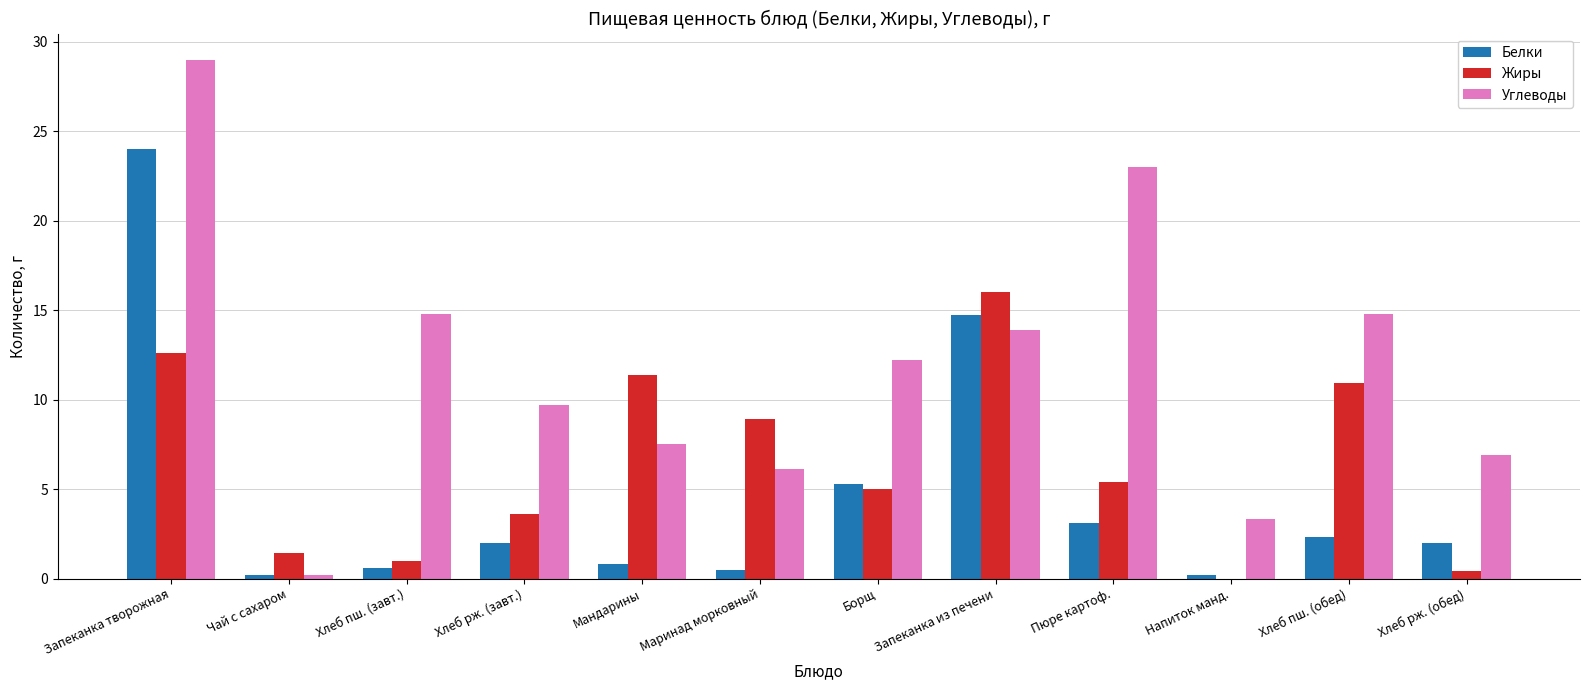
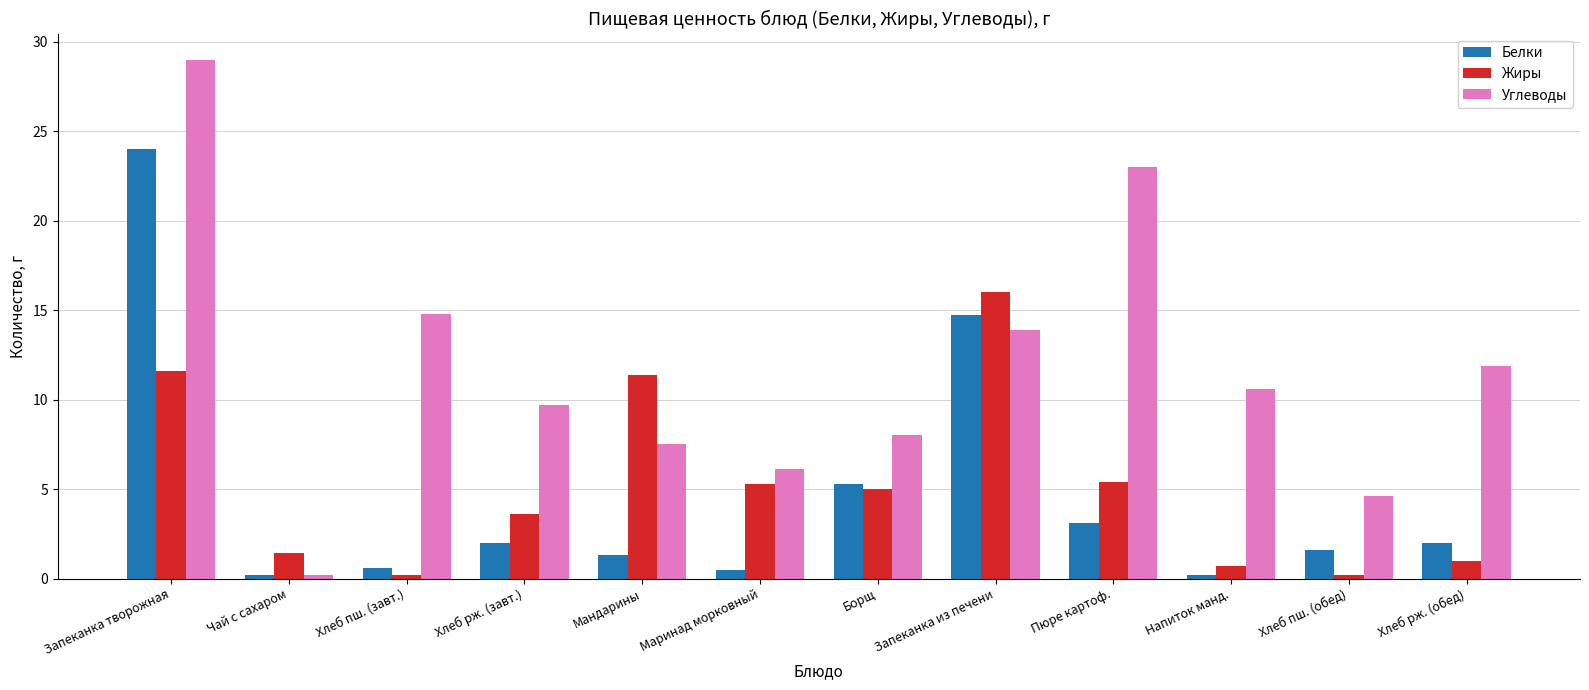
Жиры, Запеканка творожная: 12.6 -> 11.6
Жиры, Хлеб пш. (завт.): 1.0 -> 0.2
Белки, Мандарины: 0.8 -> 1.3
Жиры, Маринад морковный: 8.9 -> 5.3
Углеводы, Борщ: 12.2 -> 8.0
Жиры, Напиток манд.: 0.0 -> 0.7
Углеводы, Напиток манд.: 3.3 -> 10.6
Белки, Хлеб пш. (обед): 2.3 -> 1.6
Жиры, Хлеб пш. (обед): 10.9 -> 0.2
Углеводы, Хлеб пш. (обед): 14.8 -> 4.6
Жиры, Хлеб рж. (обед): 0.4 -> 1.0
Углеводы, Хлеб рж. (обед): 6.9 -> 11.9
